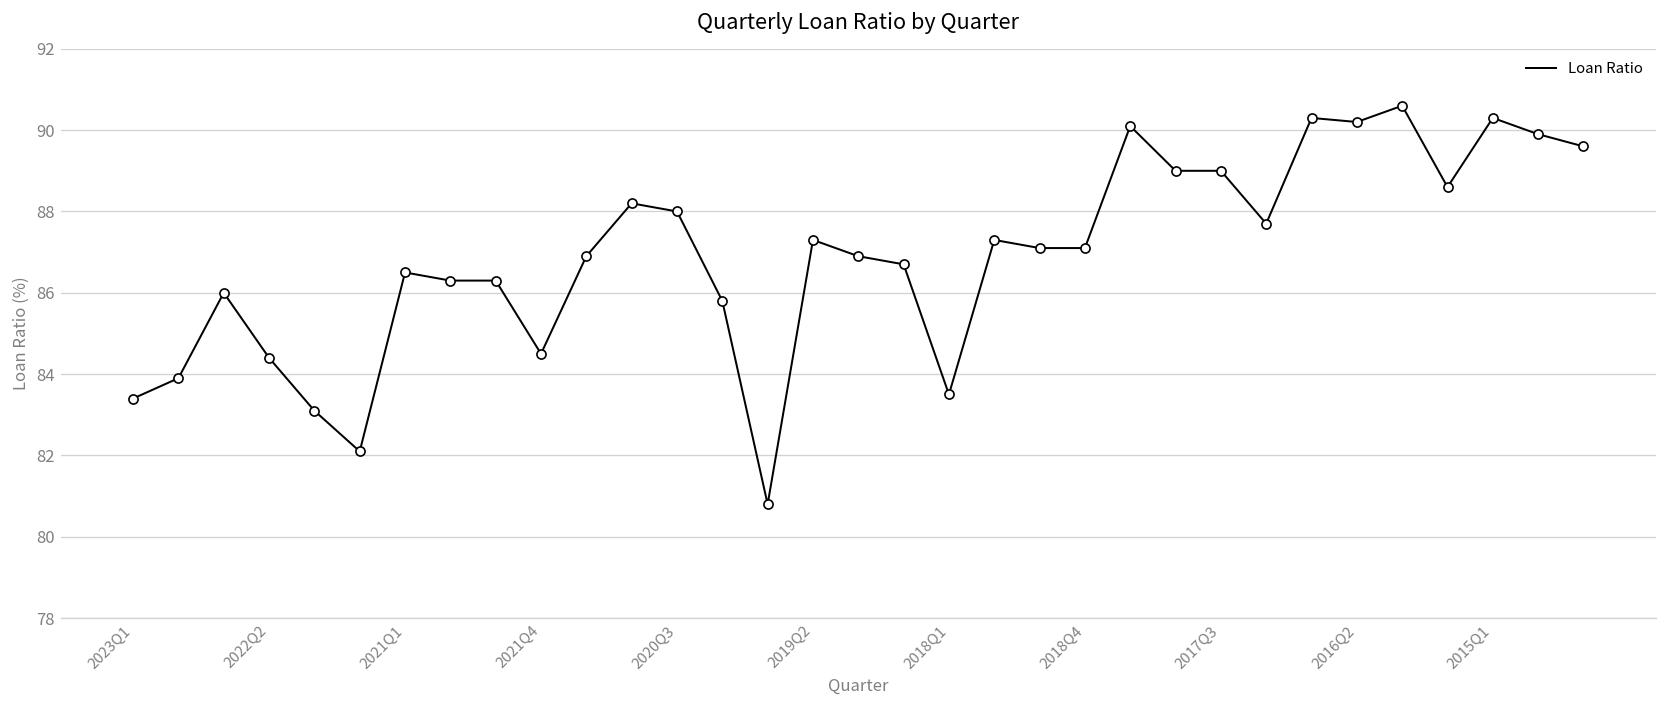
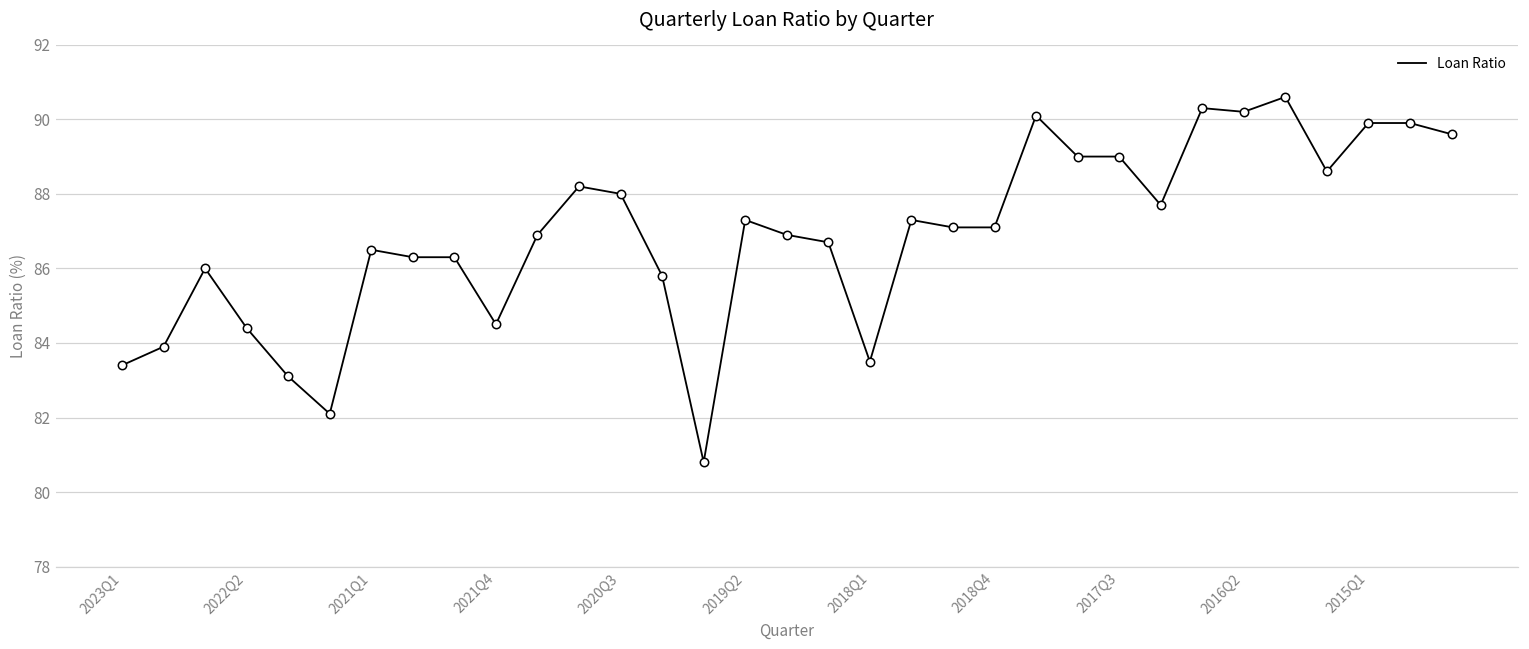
2015Q1: 90.3 -> 89.9
